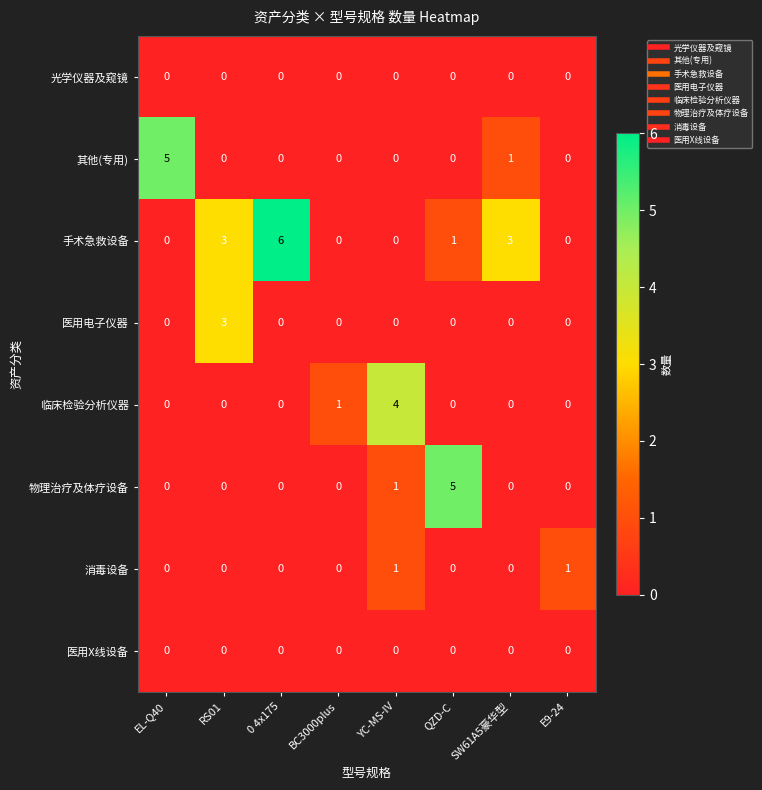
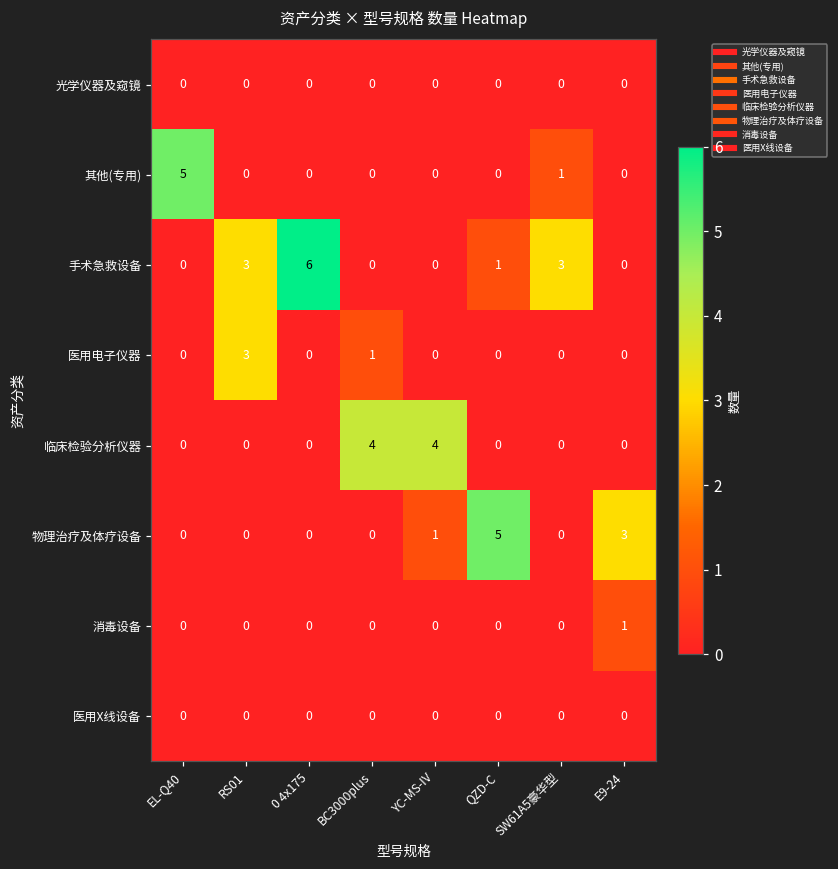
医用电子仪器, BC3000plus: 0 -> 1
临床检验分析仪器, BC3000plus: 1 -> 4
物理治疗及体疗设备, E9-24: 0 -> 3
消毒设备, YC-MS-IV: 1 -> 0
